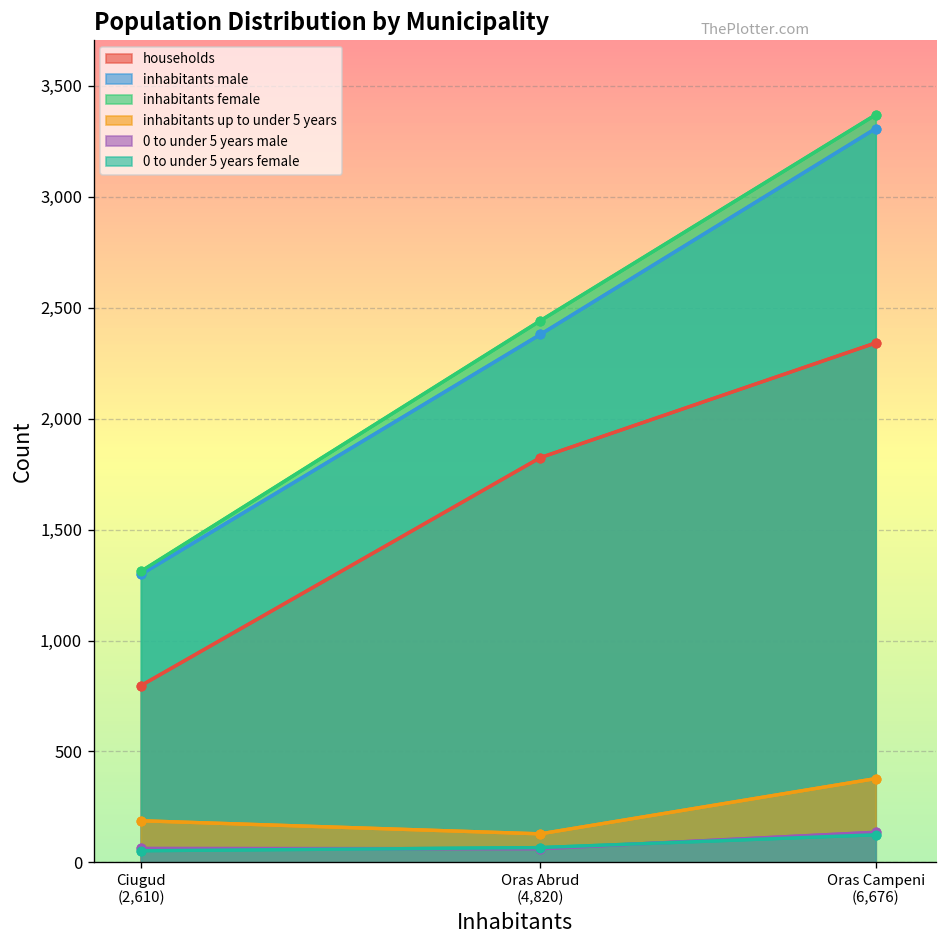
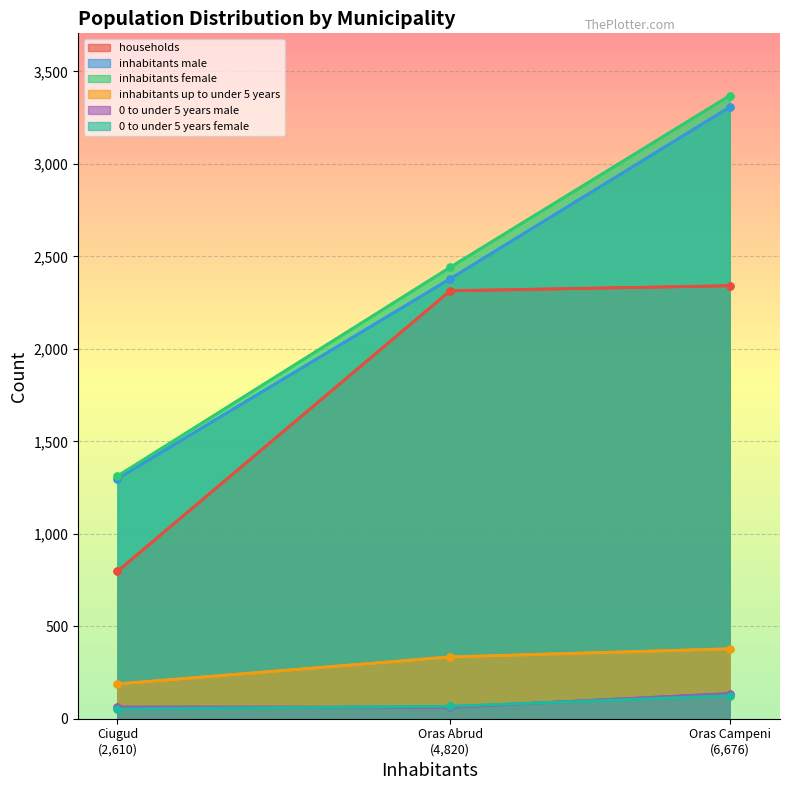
households, Oras Abrud (4,820): 1,820 -> 2,310
inhabitants up to under 5 years, Oras Abrud (4,820): 130 -> 330
